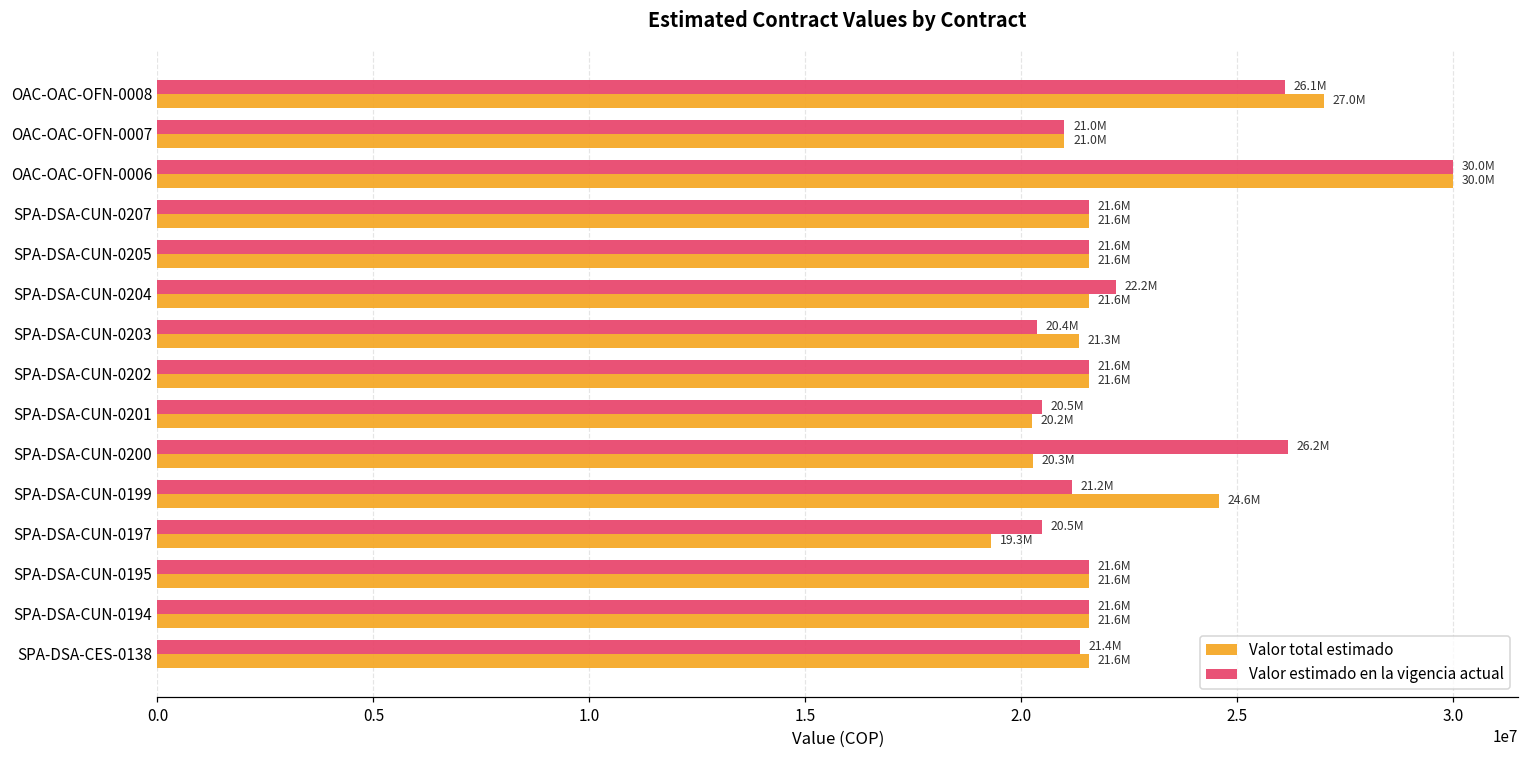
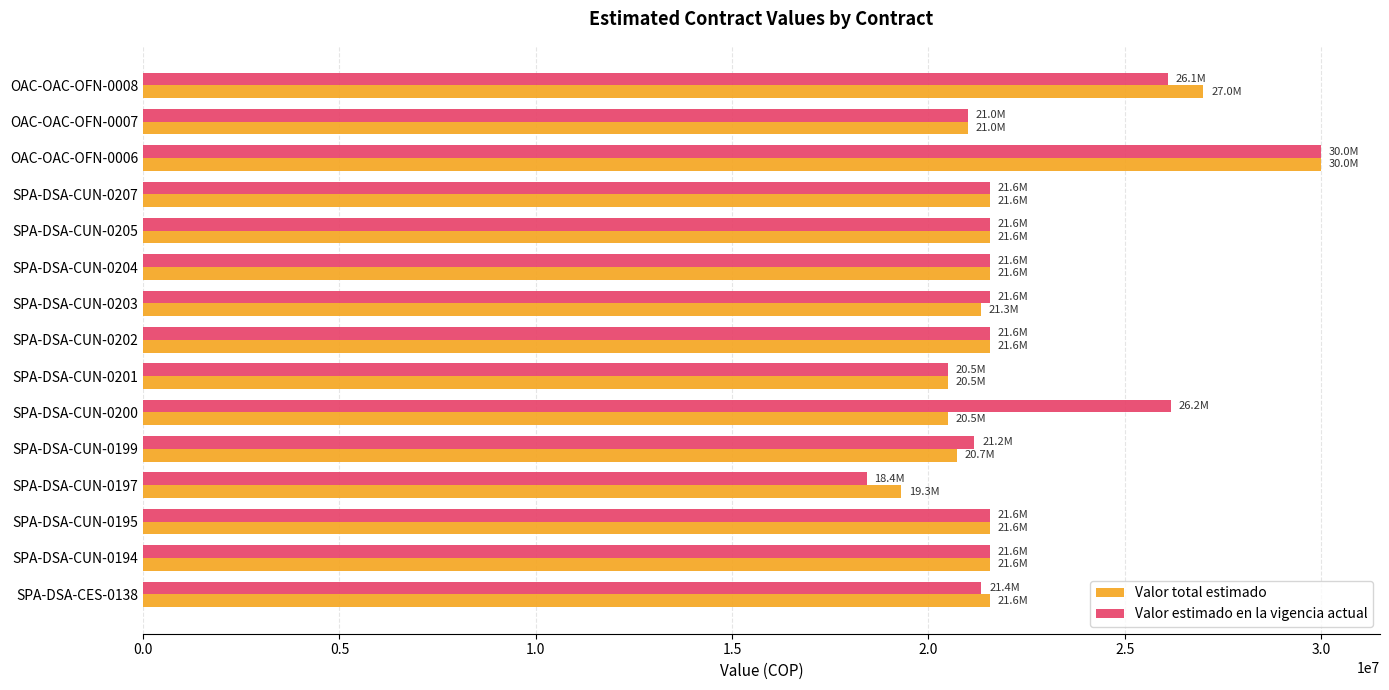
Valor estimado en la vigencia actual, SPA-DSA-CUN-0204: 22.2M -> 21.6M
Valor estimado en la vigencia actual, SPA-DSA-CUN-0203: 20.4M -> 21.6M
Valor total estimado, SPA-DSA-CUN-0201: 20.2M -> 20.5M
Valor total estimado, SPA-DSA-CUN-0200: 20.3M -> 20.5M
Valor total estimado, SPA-DSA-CUN-0199: 24.6M -> 20.7M
Valor estimado en la vigencia actual, SPA-DSA-CUN-0197: 20.5M -> 18.4M
